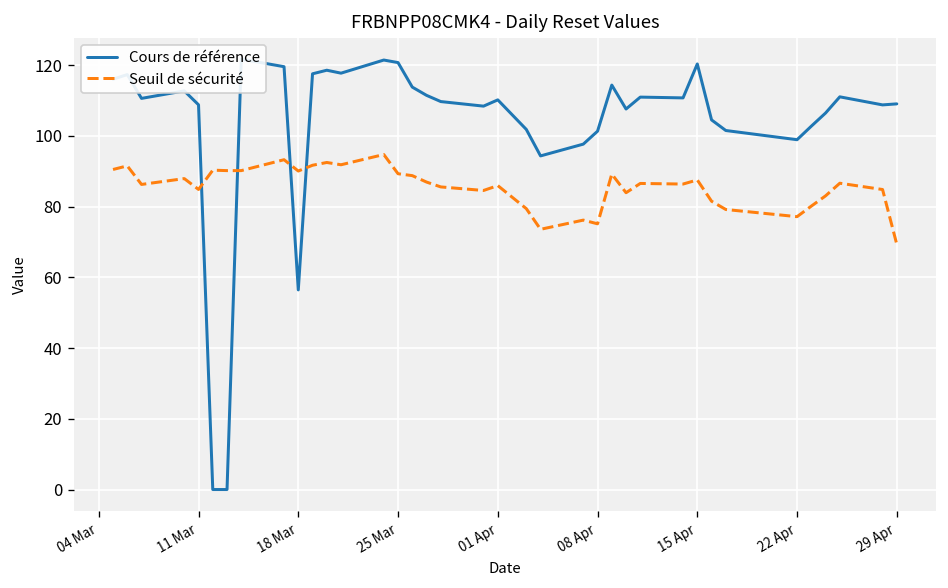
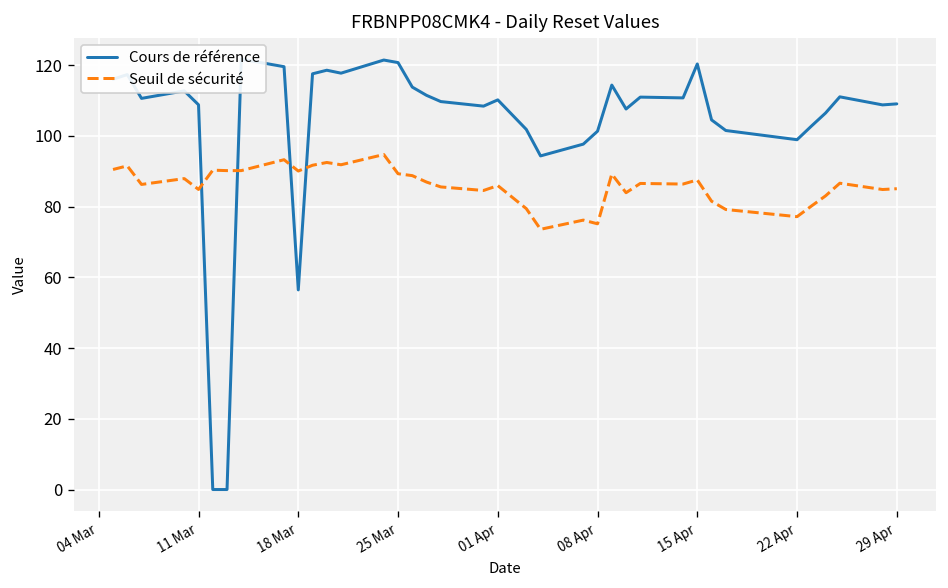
Seuil de sécurité, 29 Apr: 69 -> 85
